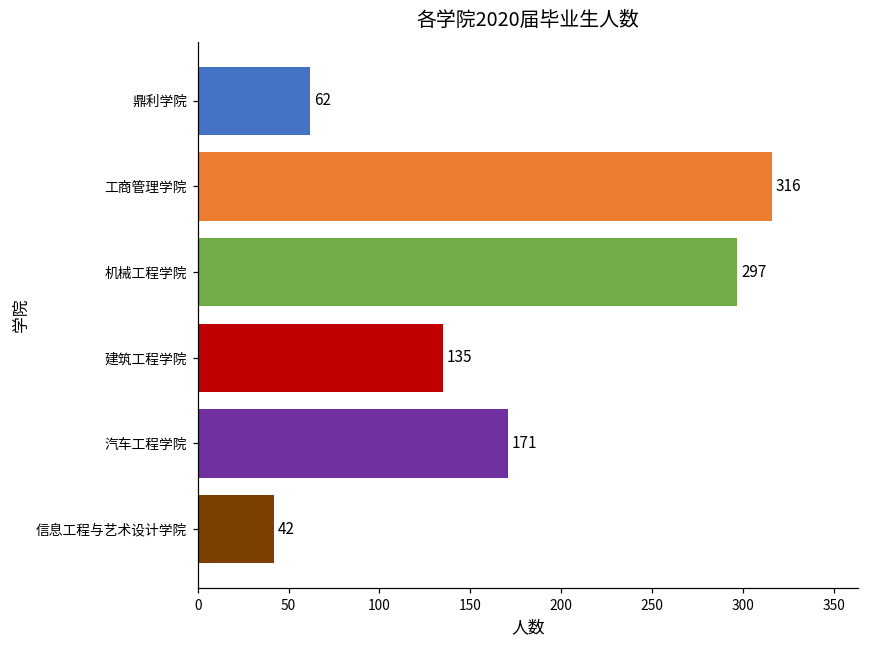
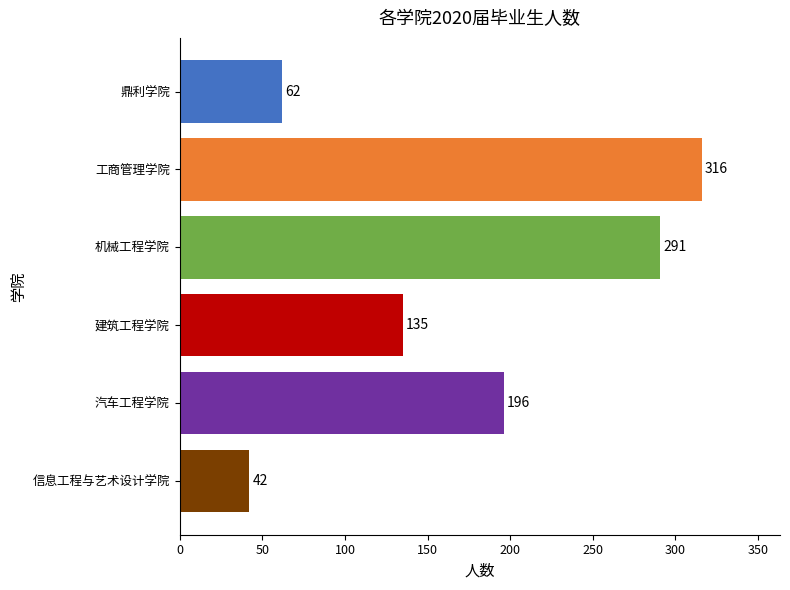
机械工程学院: 297 -> 291
汽车工程学院: 171 -> 196
